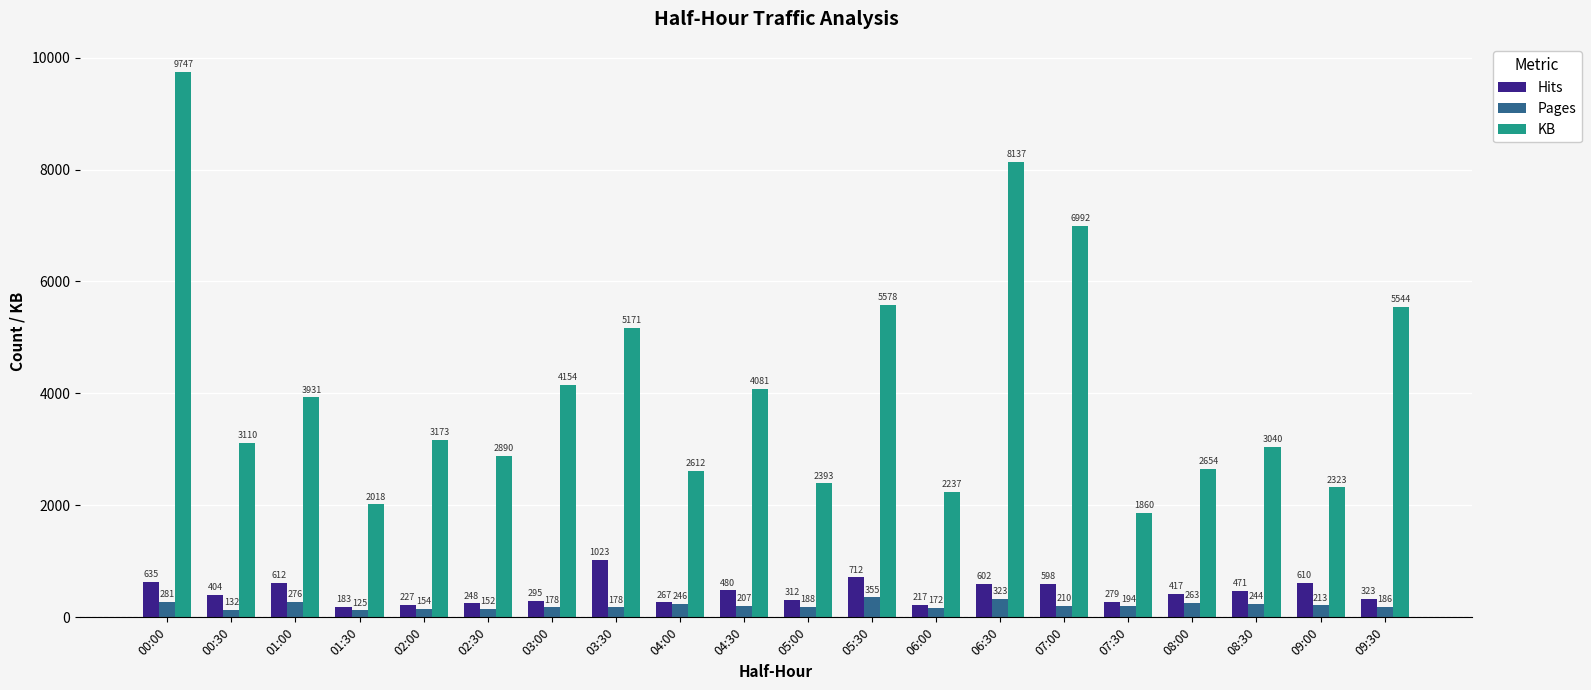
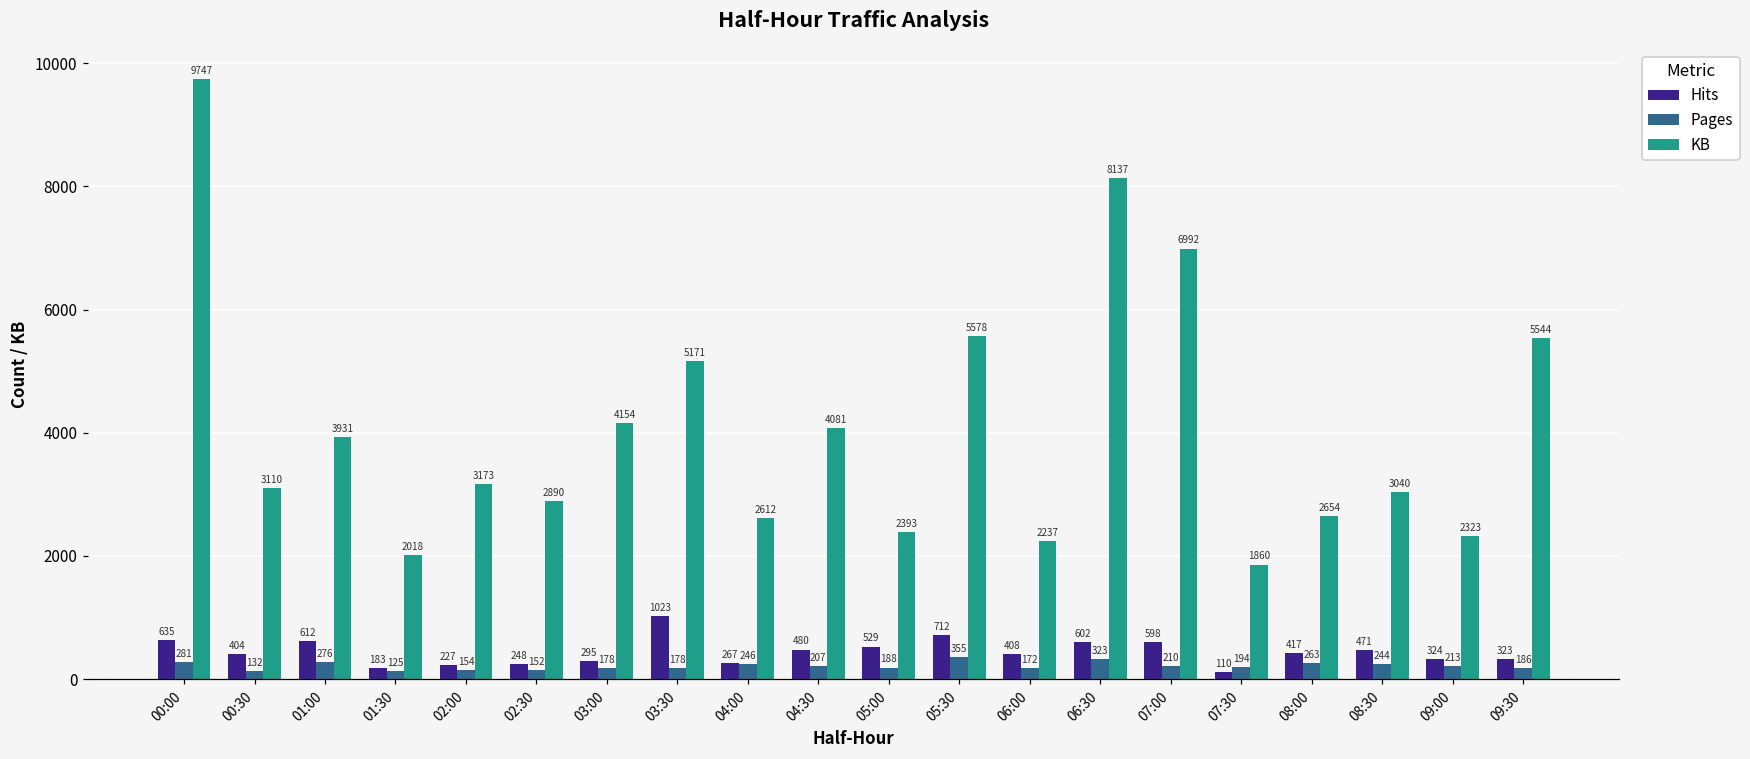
Hits, 05:00: 312 -> 529
Hits, 06:00: 217 -> 408
Hits, 07:30: 279 -> 110
Hits, 09:00: 610 -> 324
